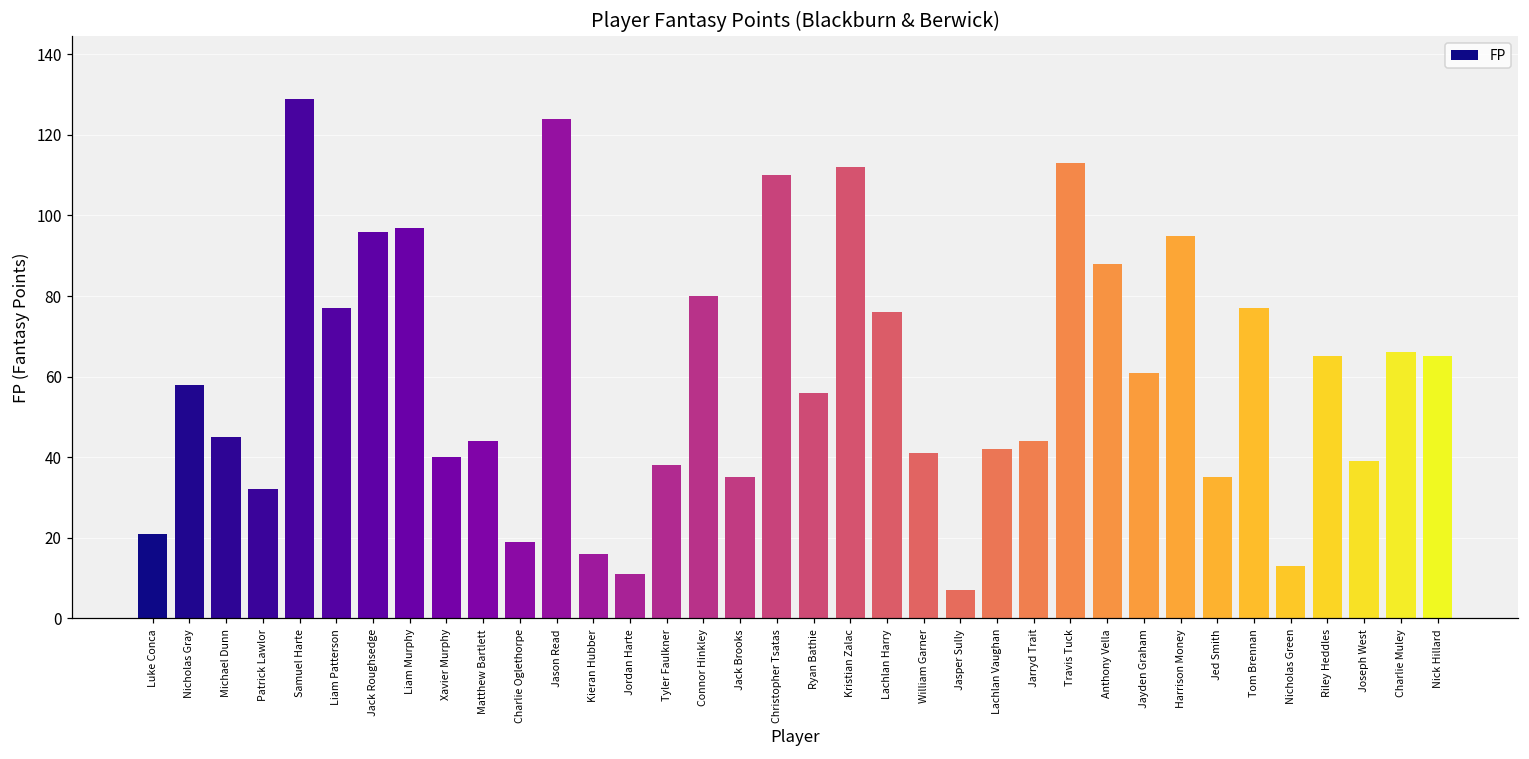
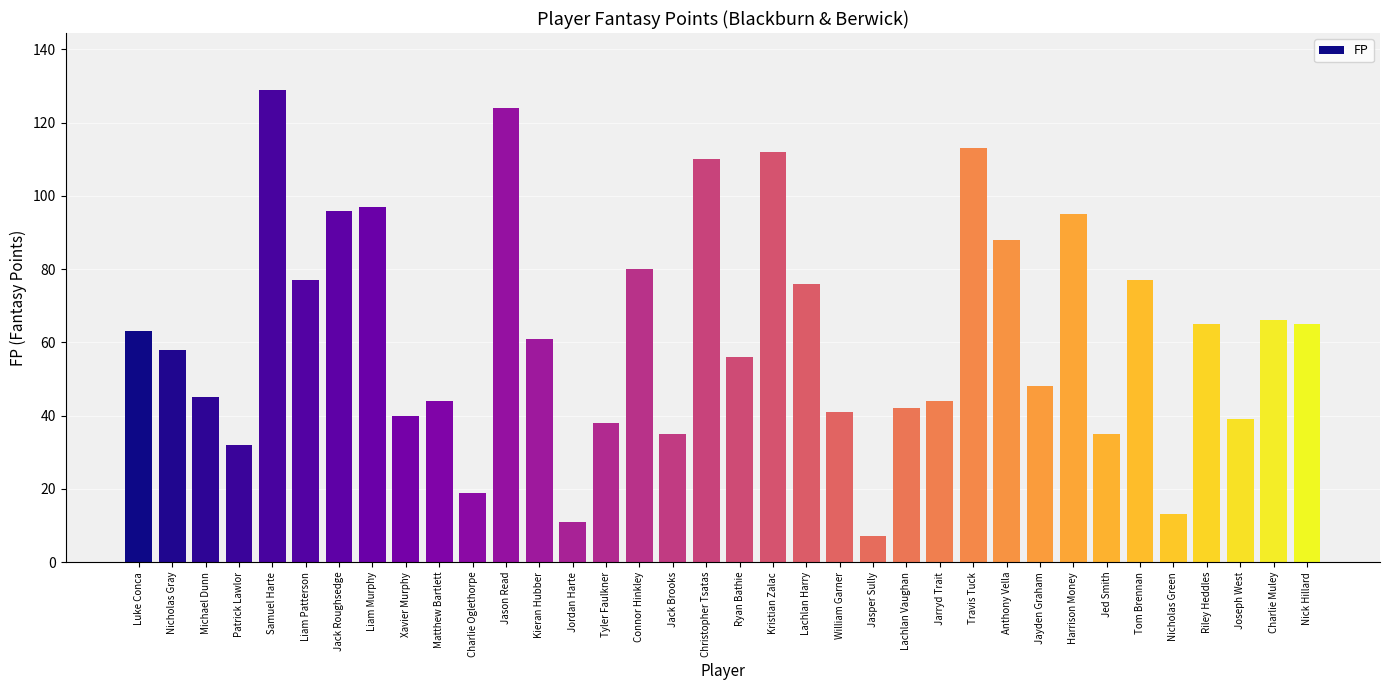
Luke Conca: 21 -> 63
Kieran Hubber: 16 -> 61
Jayden Graham: 61 -> 48
